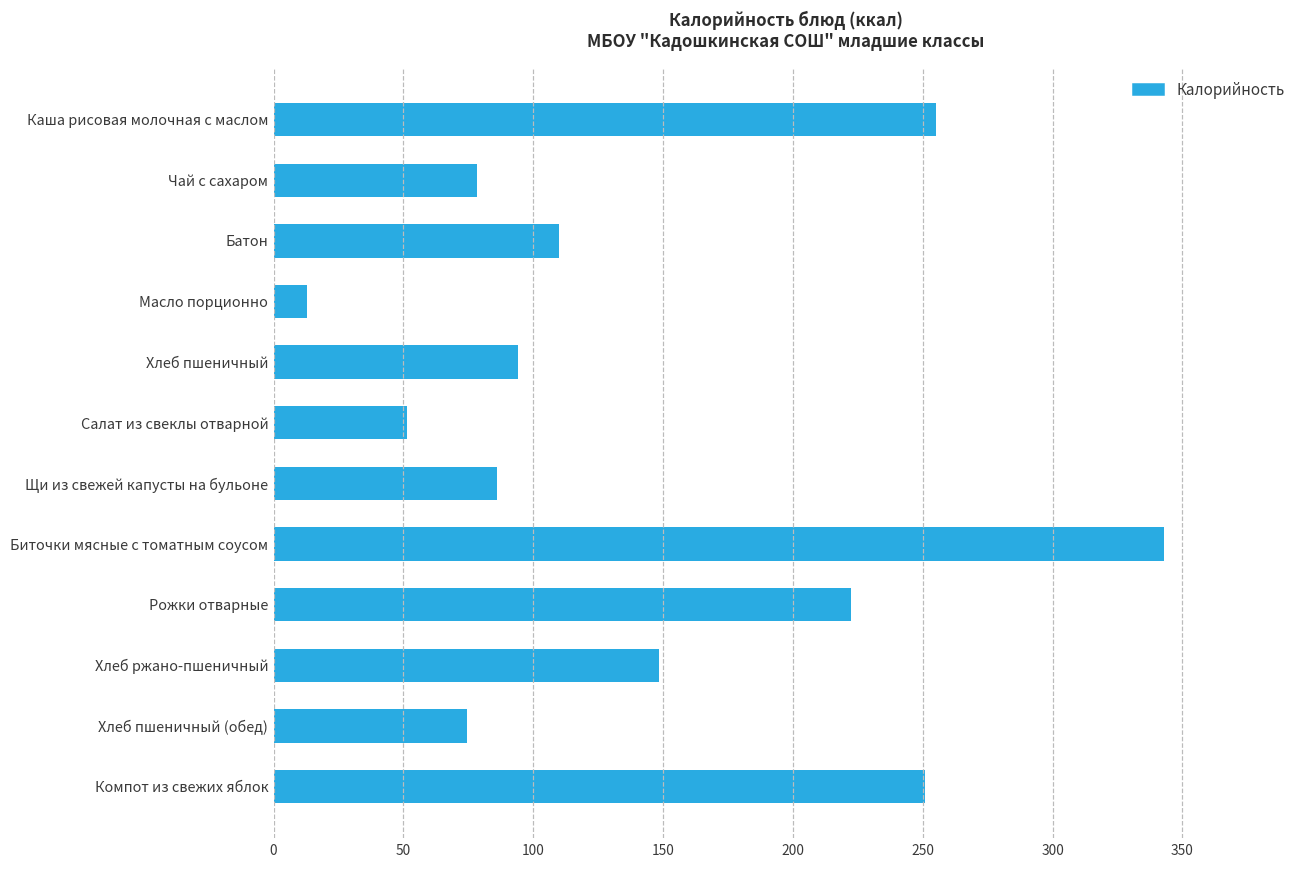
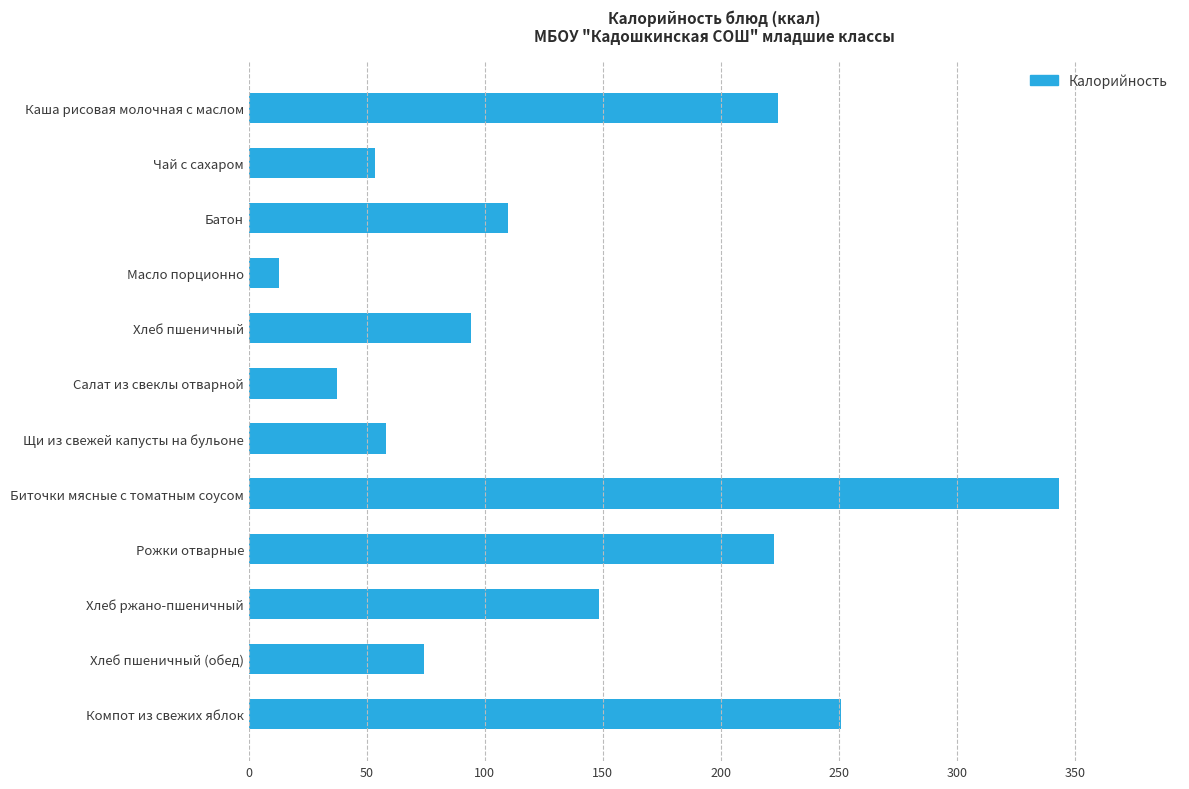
Каша рисовая молочная с маслом: 255 -> 224
Чай с сахаром: 78 -> 53
Салат из свеклы отварной: 51 -> 38
Щи из свежей капусты на бульоне: 86 -> 58
